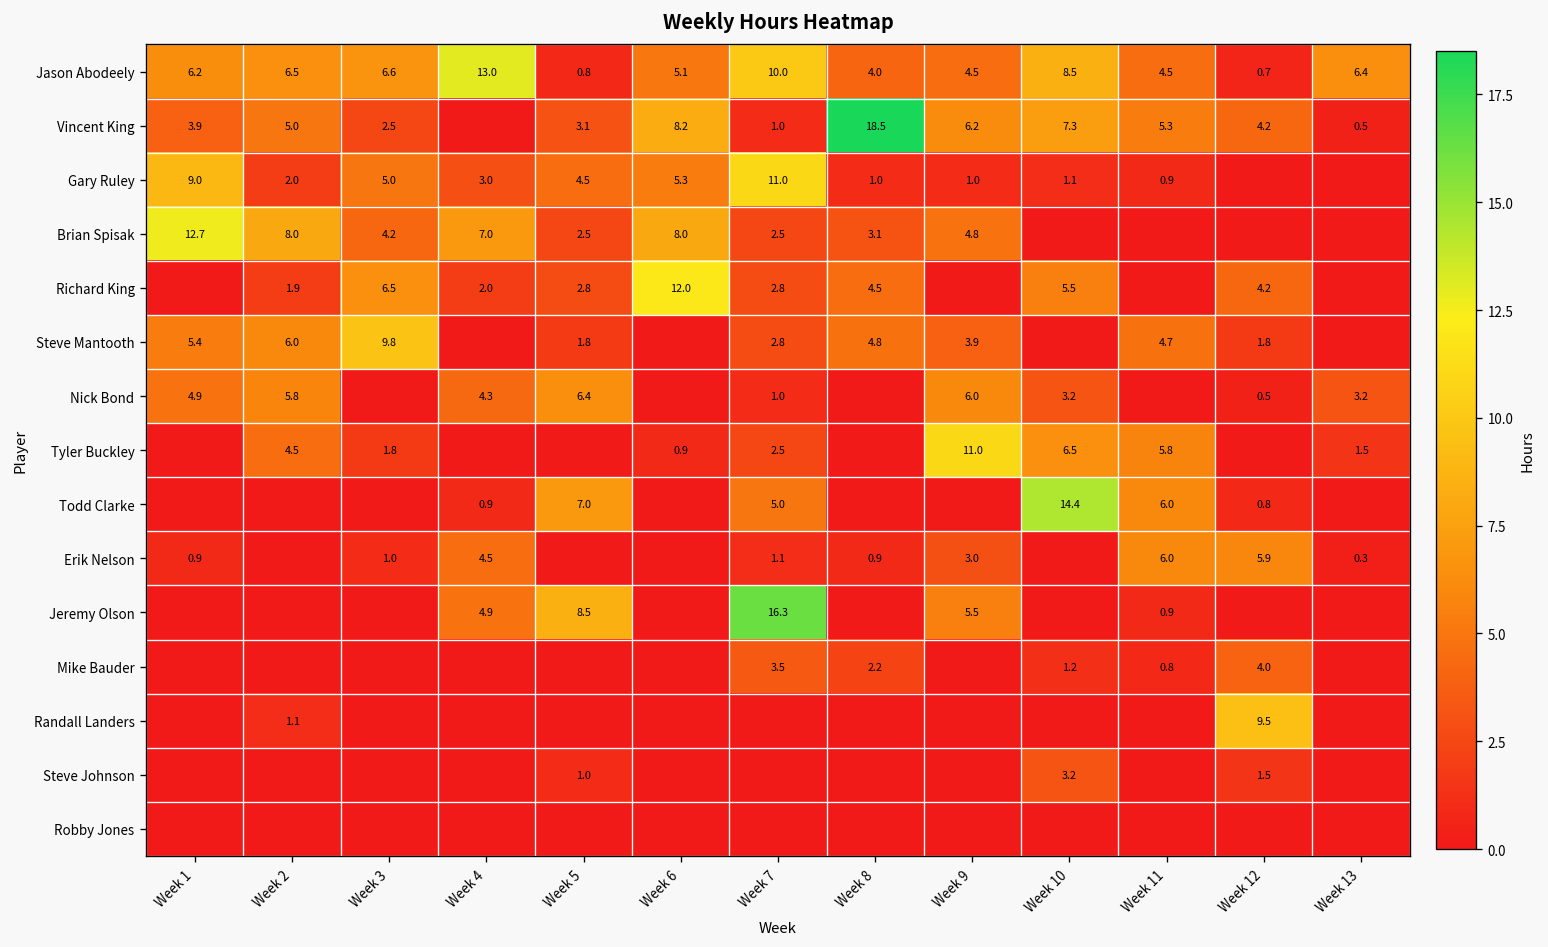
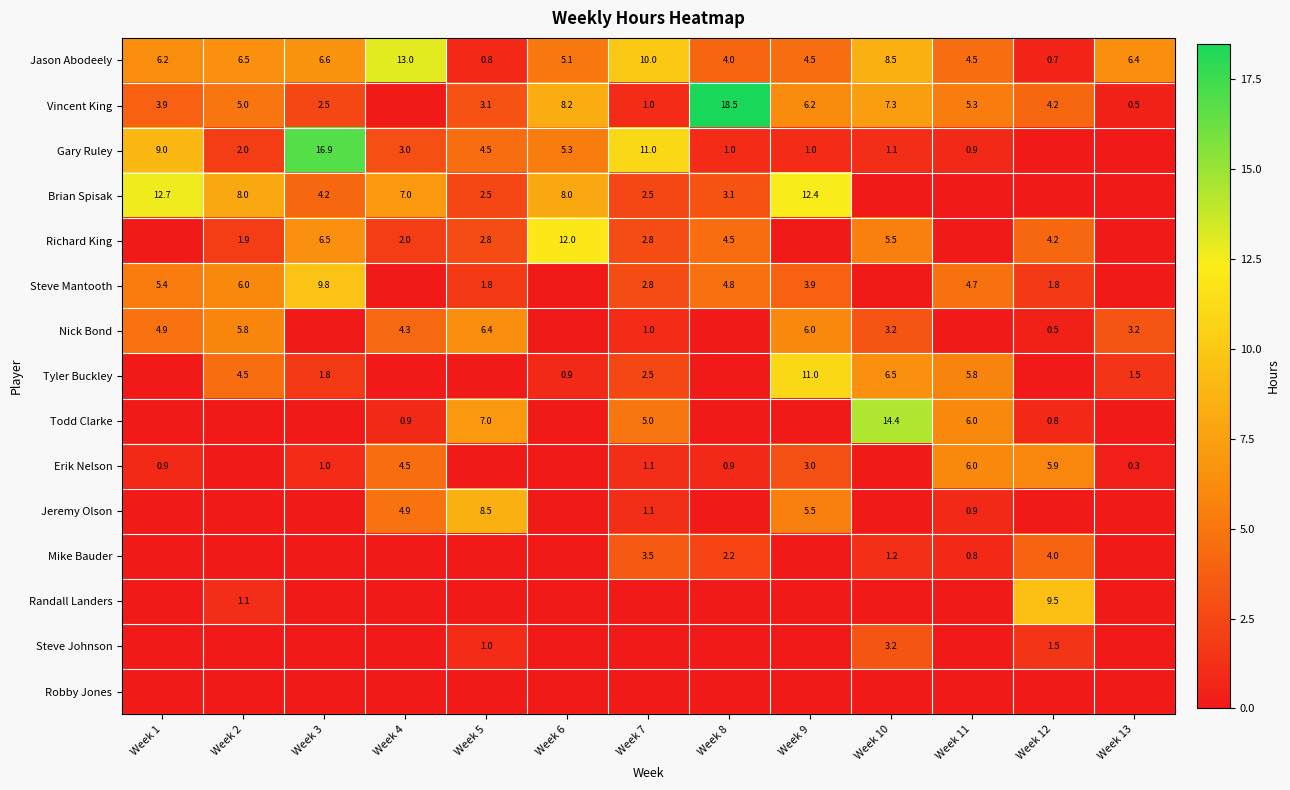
Gary Ruley, Week 3: 5.0 -> 16.9
Brian Spisak, Week 9: 4.8 -> 12.4
Jeremy Olson, Week 7: 16.3 -> 1.1
